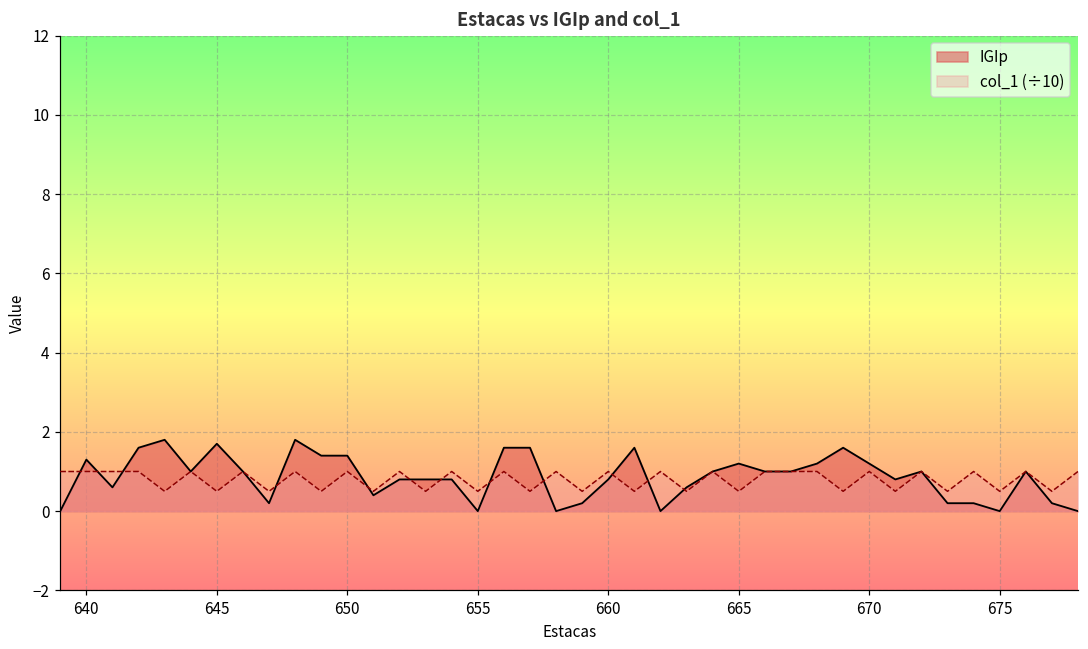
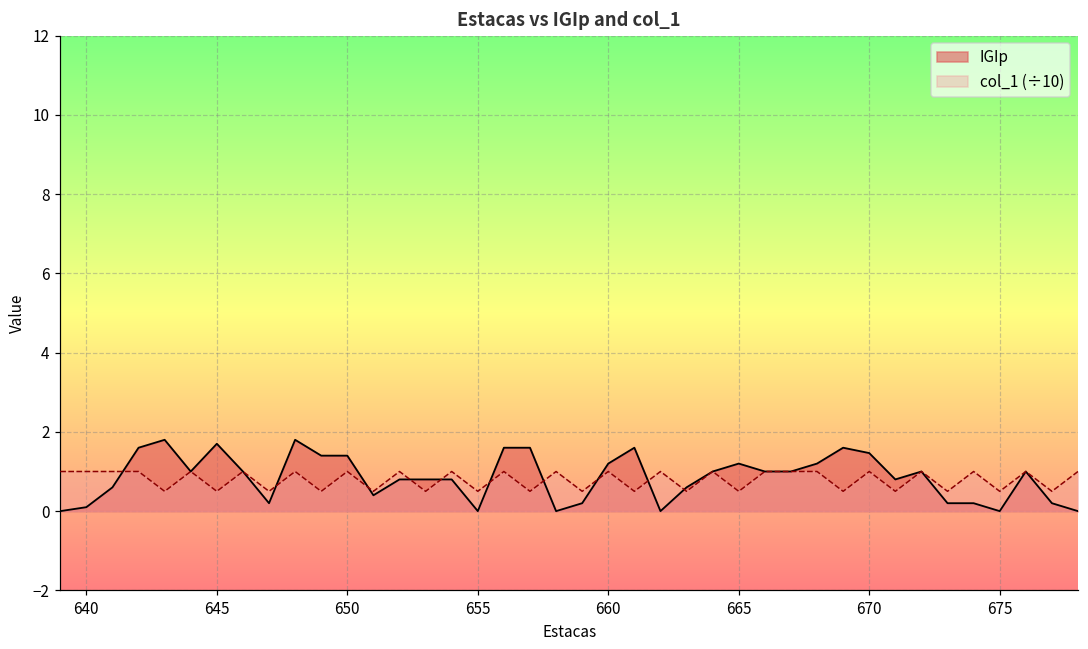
IGIp, 640: 1.3 -> 0.1
IGIp, 660: 0.8 -> 1.2
IGIp, 670: 1.2 -> 1.5
